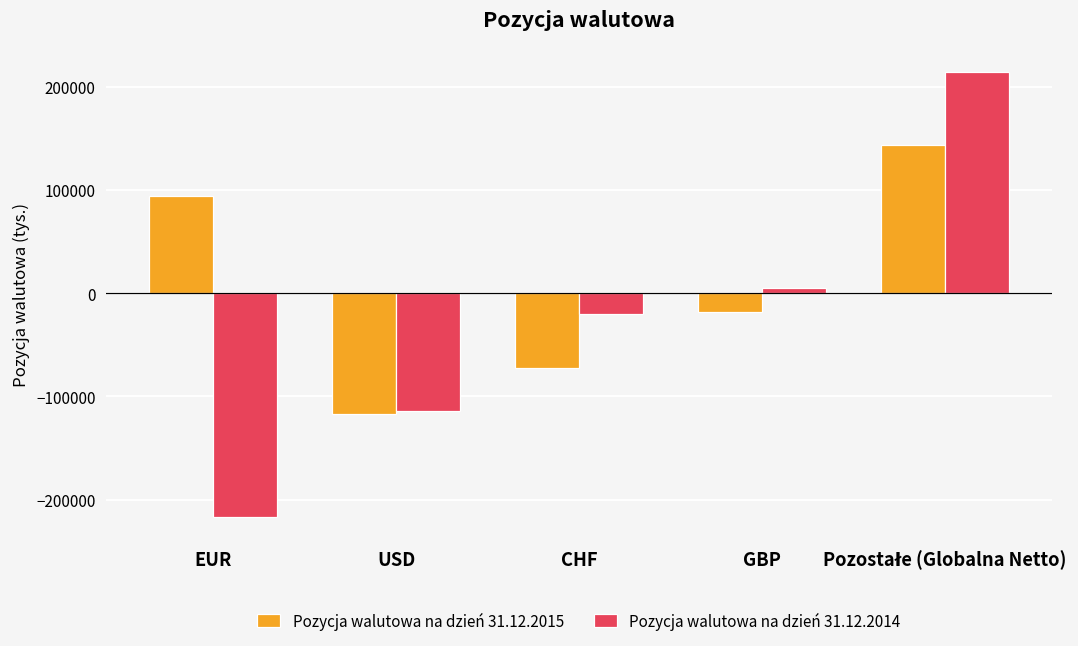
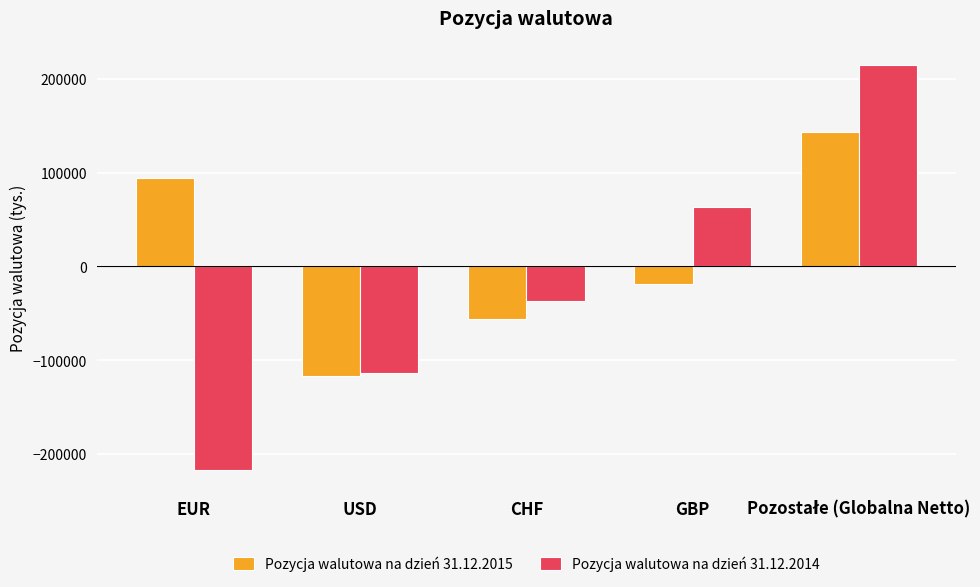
Pozycja walutowa na dzień 31.12.2015, CHF: -70000 -> -60000
Pozycja walutowa na dzień 31.12.2014, CHF: -20000 -> -40000
Pozycja walutowa na dzień 31.12.2014, GBP: 10000 -> 60000
